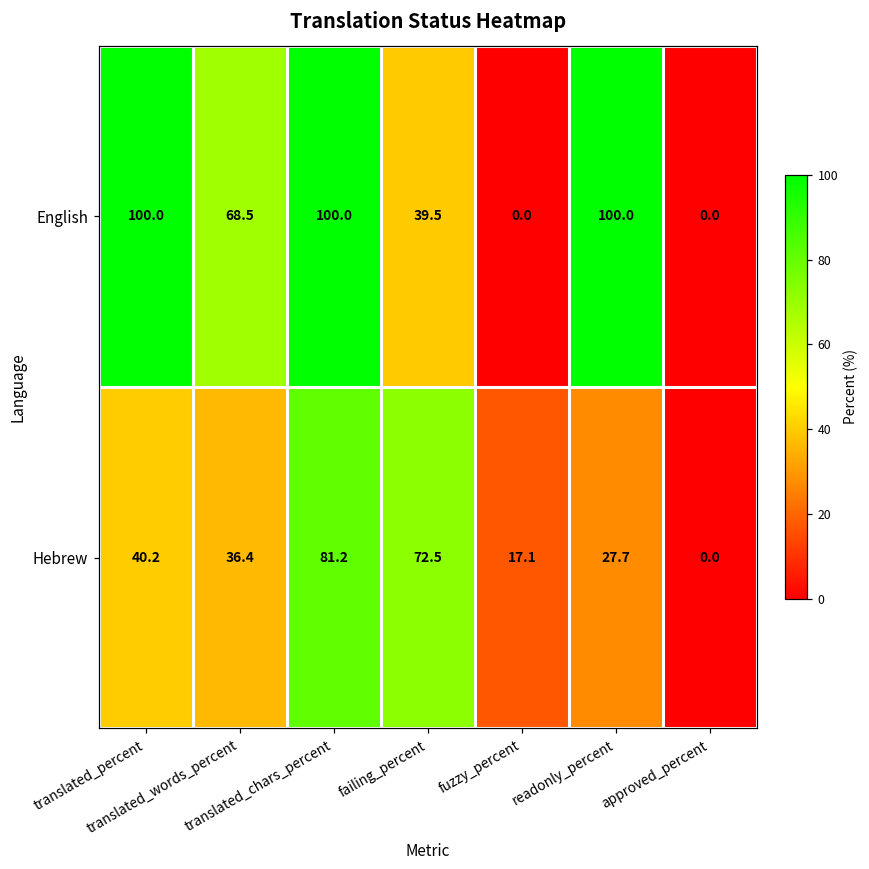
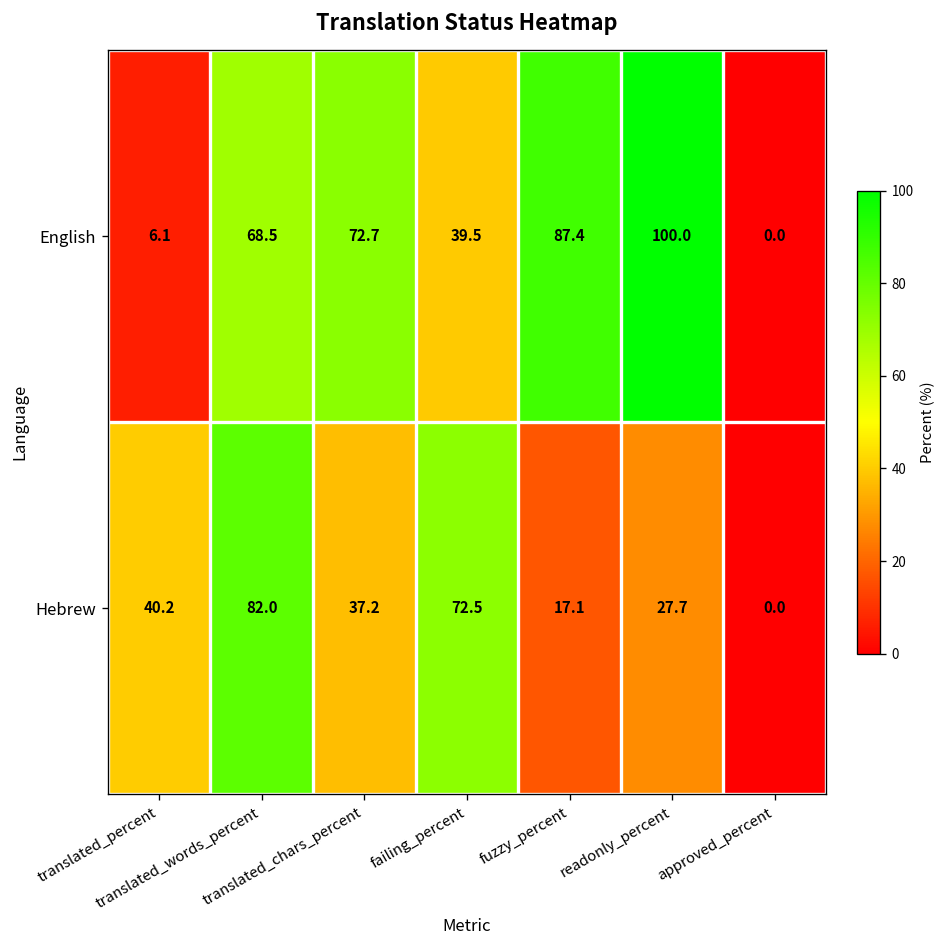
English, translated_percent: 100.0 -> 6.1
English, translated_chars_percent: 100.0 -> 72.7
English, fuzzy_percent: 0.0 -> 87.4
Hebrew, translated_words_percent: 36.4 -> 82.0
Hebrew, translated_chars_percent: 81.2 -> 37.2
